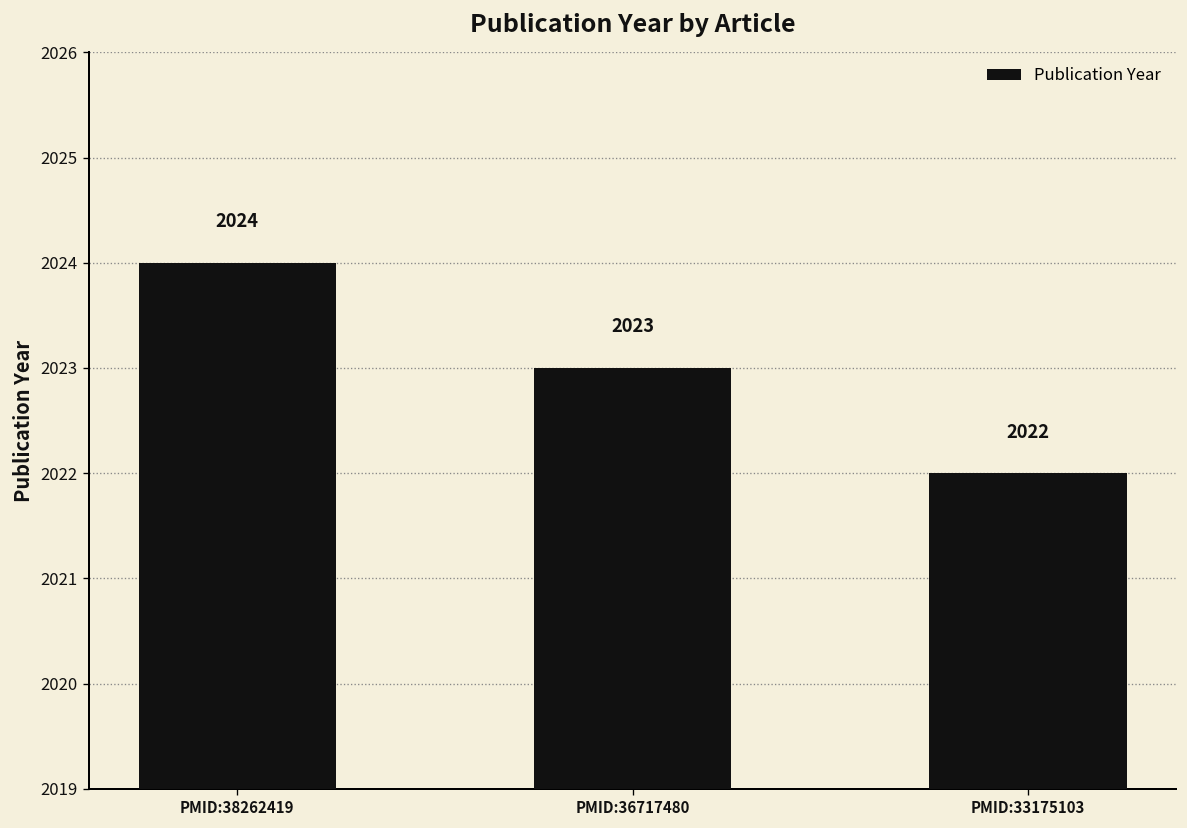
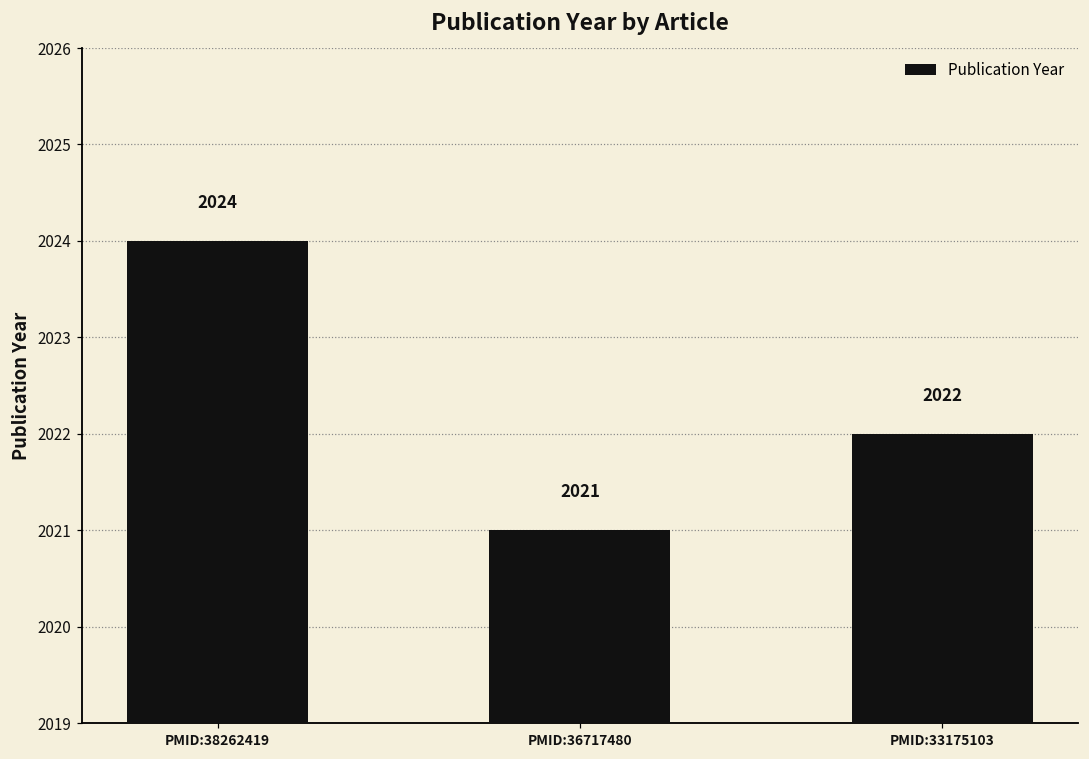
PMID:36717480: 2023 -> 2021
